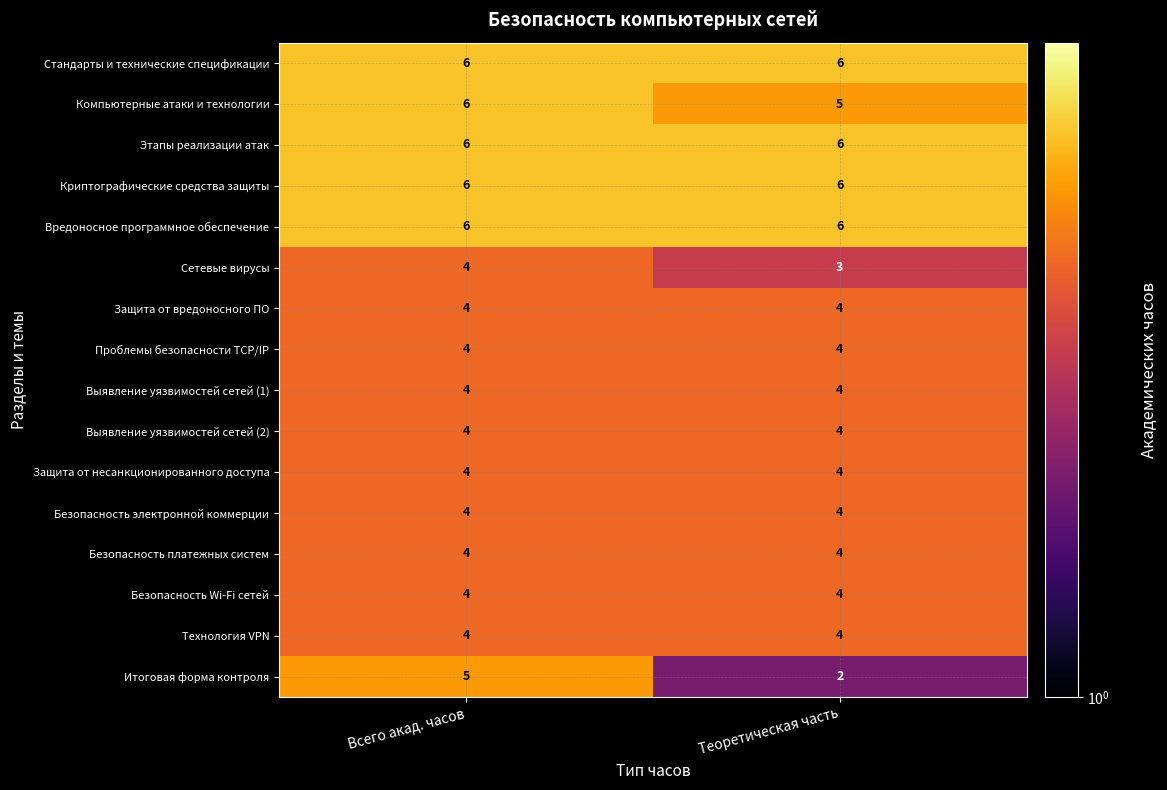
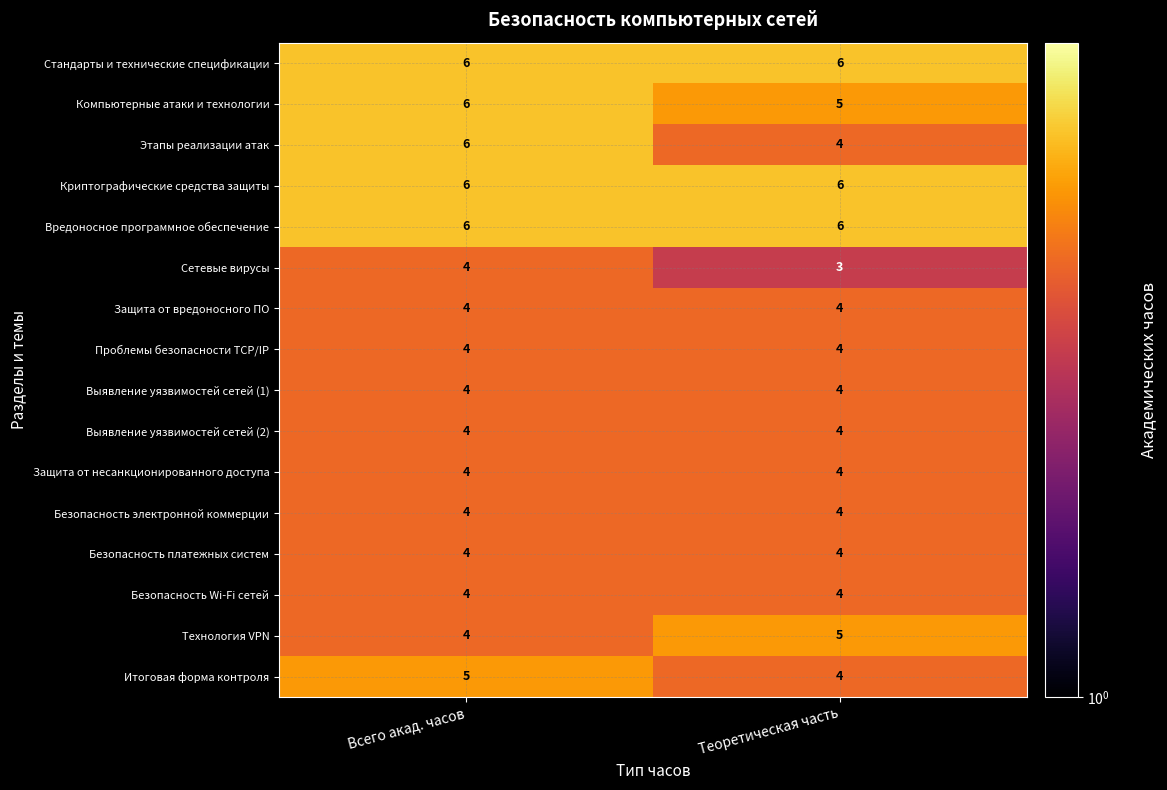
Этапы реализации атак, Теоретическая часть: 6 -> 4
Технология VPN, Теоретическая часть: 4 -> 5
Итоговая форма контроля, Теоретическая часть: 2 -> 4
